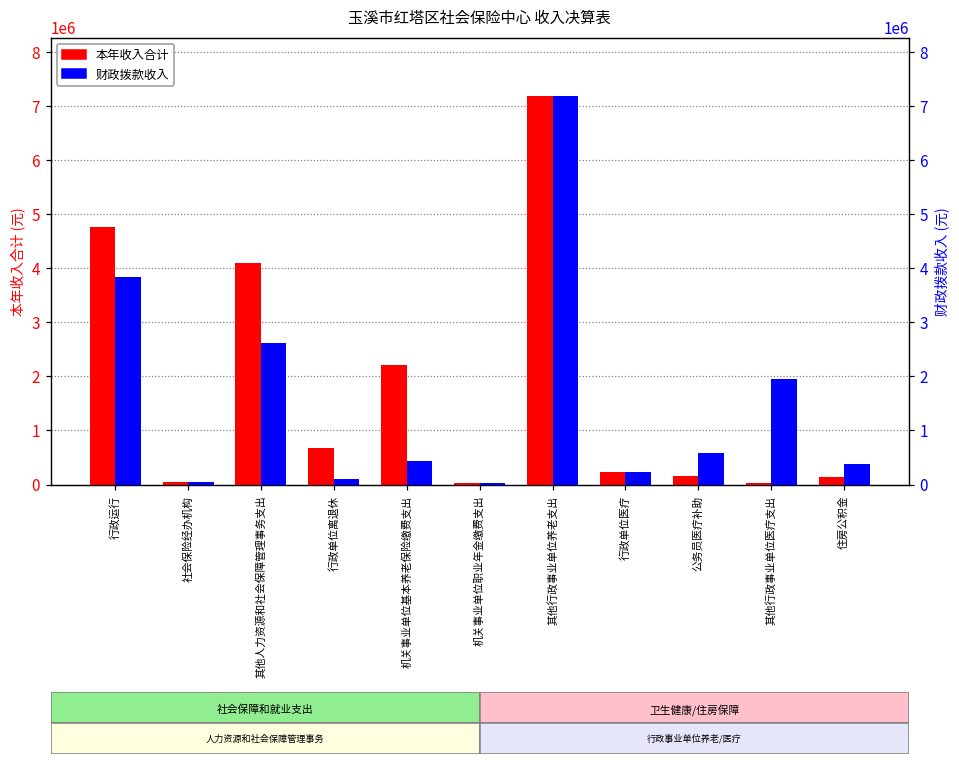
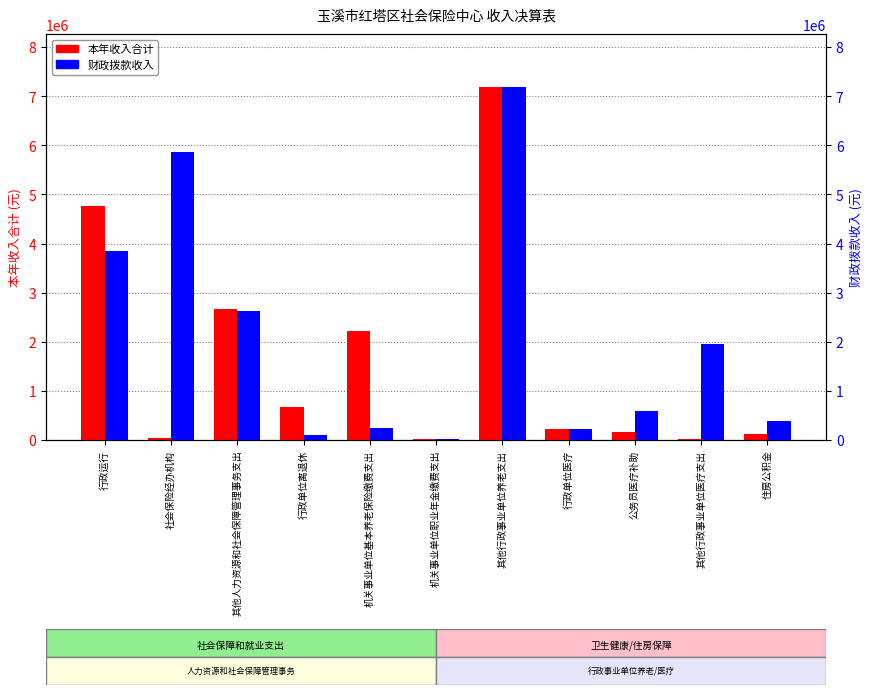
本年收入合计, 其他人力资源和社会保障管理事务支出: 4100000 -> 2700000
财政拨款收入, 社会保险经办机构: 0 -> 5900000
财政拨款收入, 机关事业单位基本养老保险缴费支出: 400000 -> 200000
